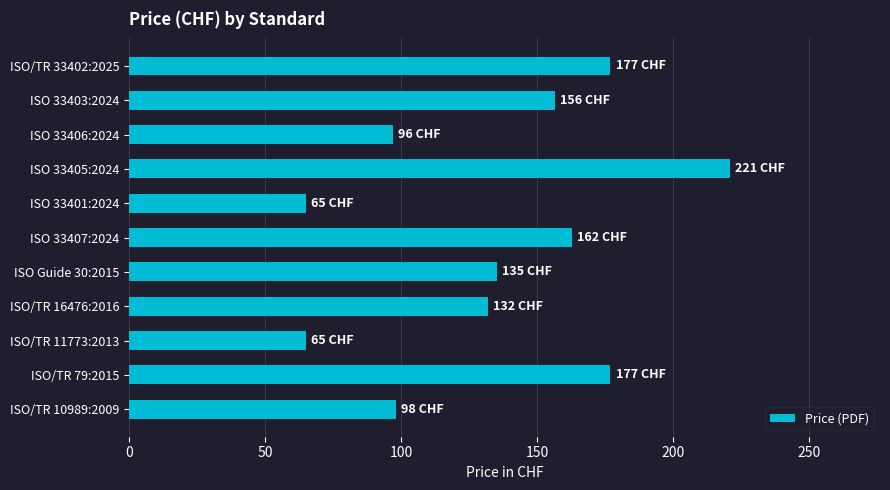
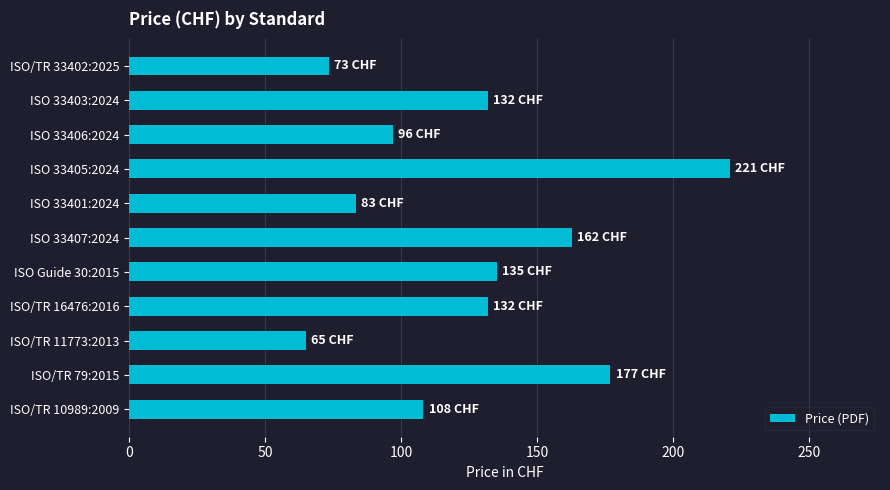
ISO/TR 33402:2025: 177 -> 73
ISO 33403:2024: 156 -> 132
ISO 33401:2024: 65 -> 83
ISO/TR 10989:2009: 98 -> 108
